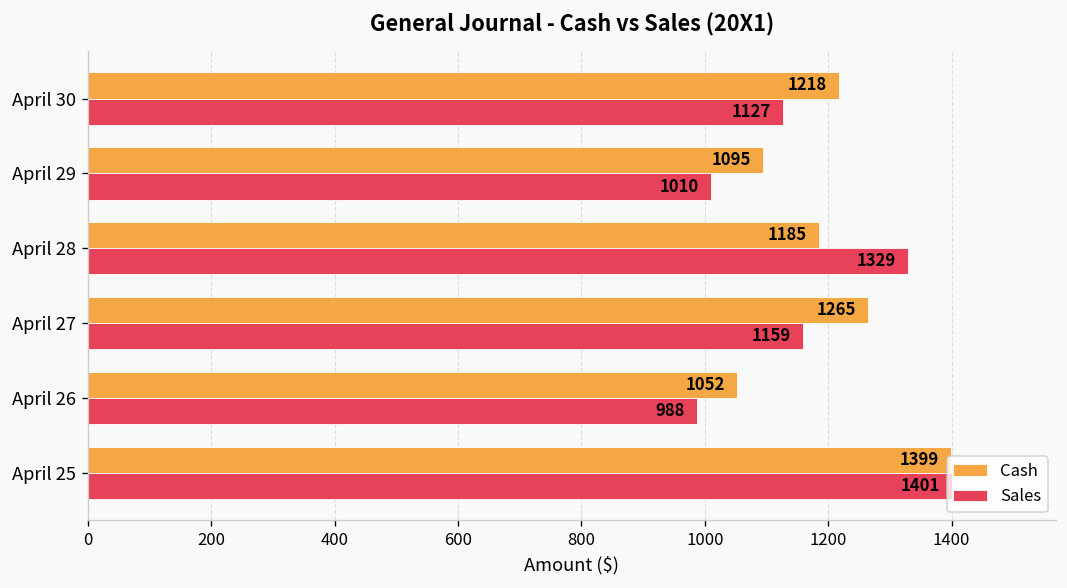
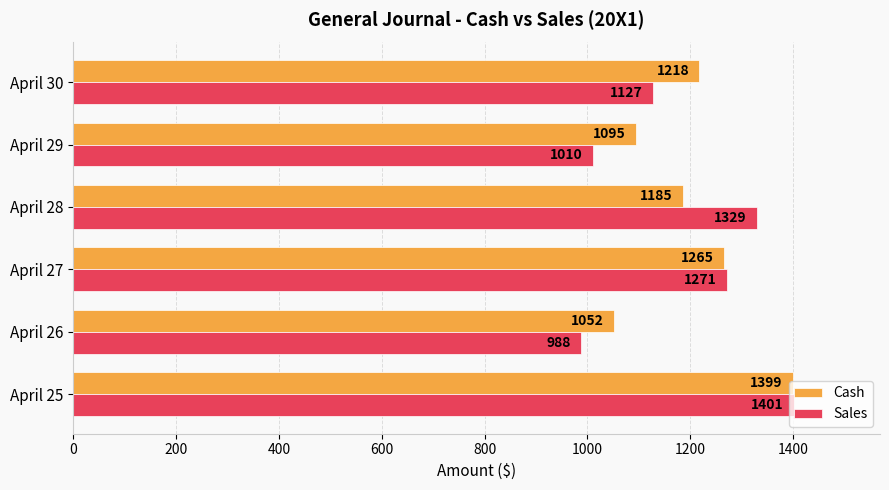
Sales, April 27: 1159 -> 1271
